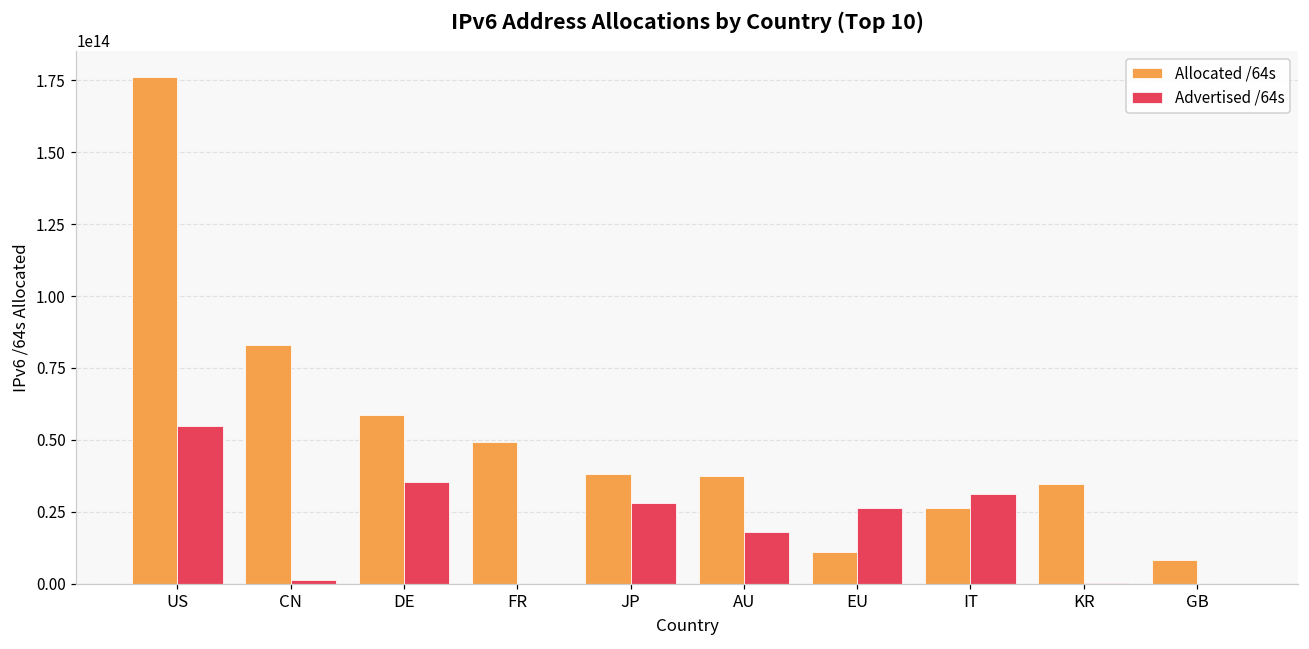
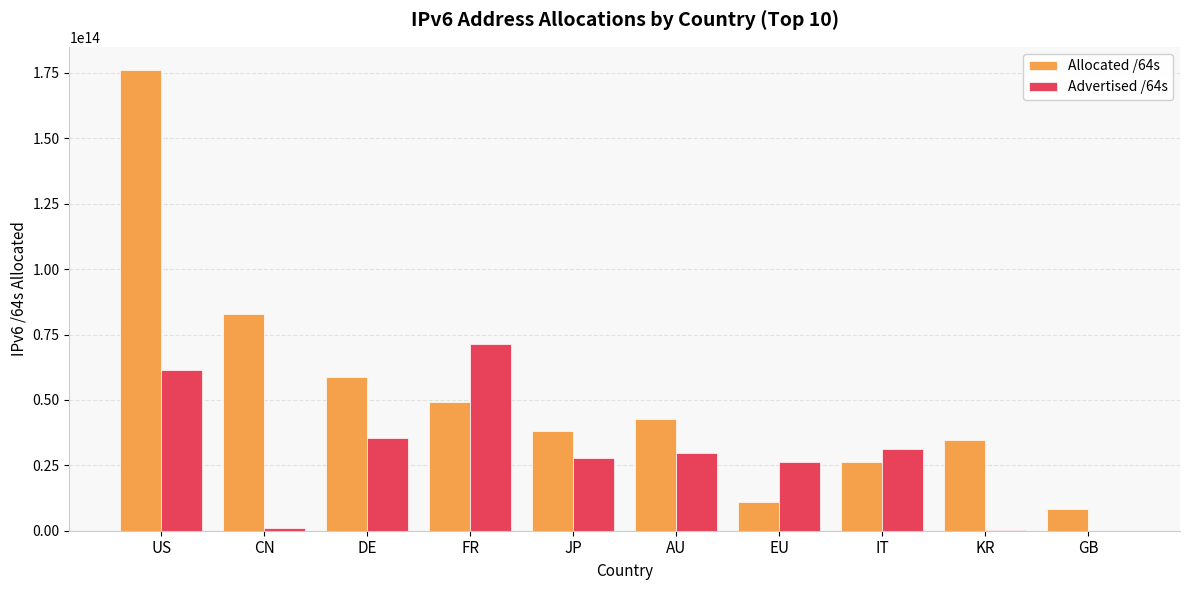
Advertised /64s, US: 55000000000000 -> 61000000000000
Advertised /64s, FR: 0 -> 72000000000000
Allocated /64s, AU: 38000000000000 -> 43000000000000
Advertised /64s, AU: 18000000000000 -> 30000000000000
